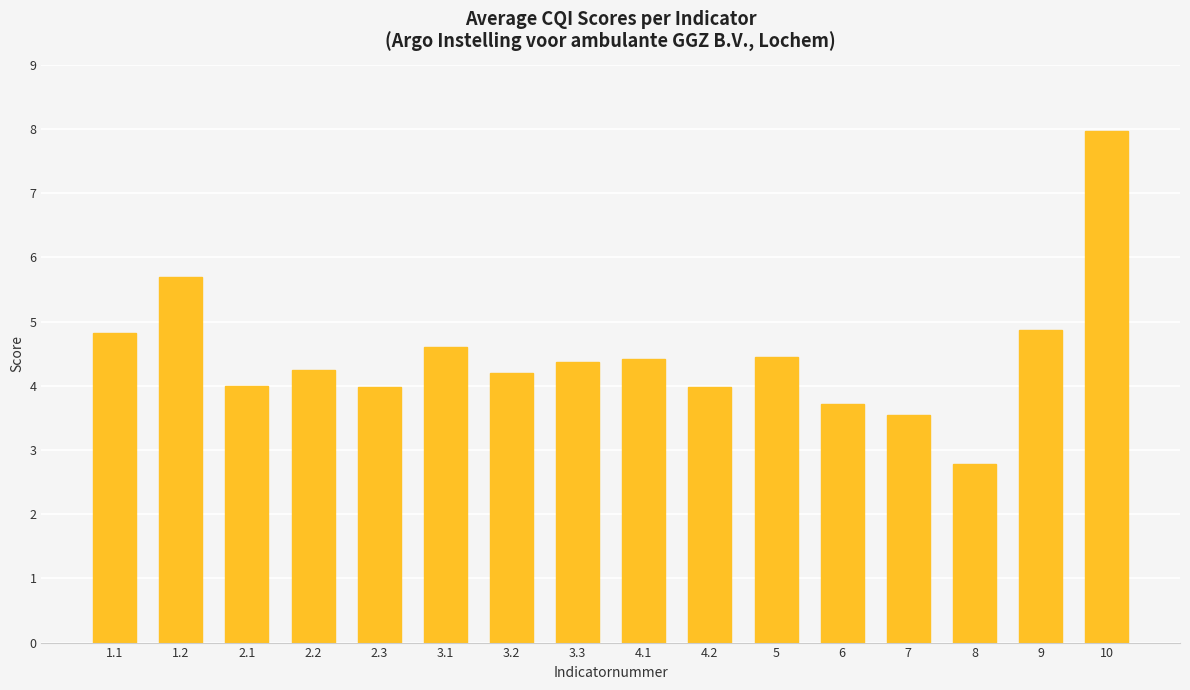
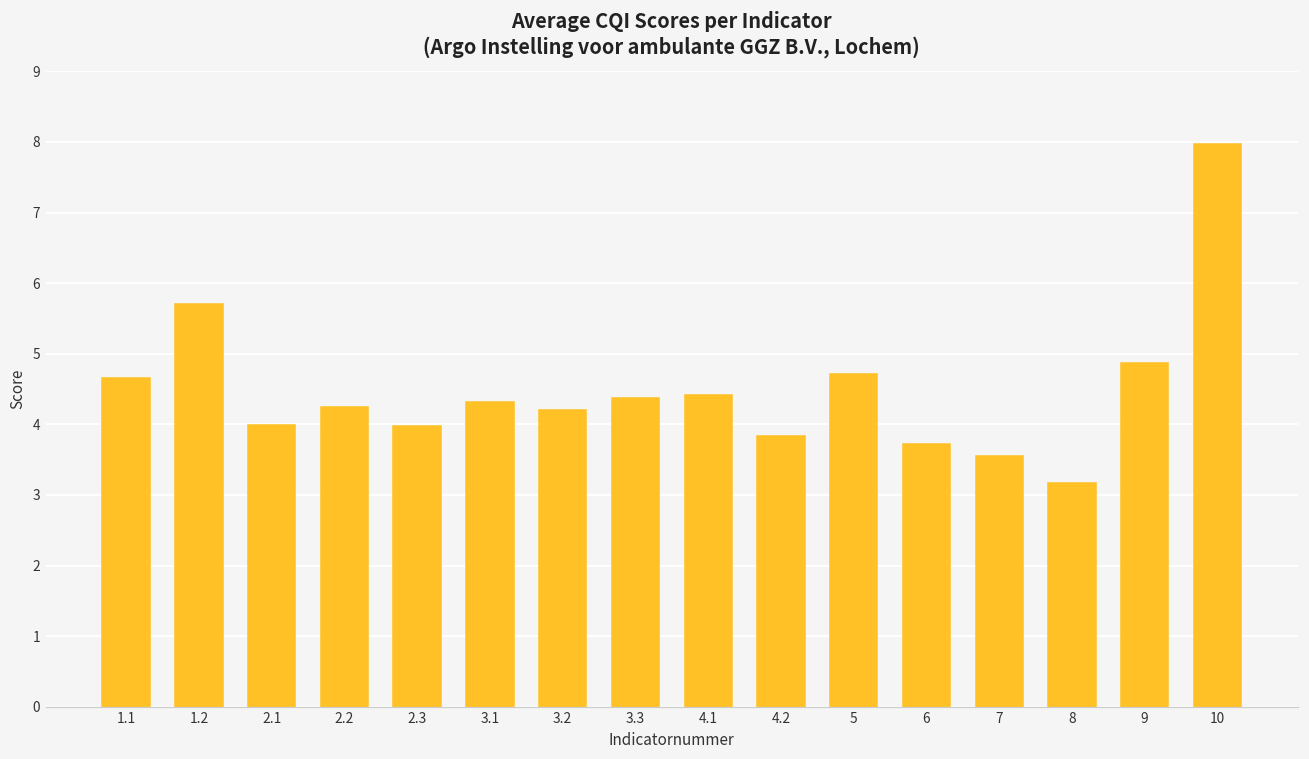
1.1: 4.8 -> 4.7
3.1: 4.6 -> 4.3
4.2: 4.0 -> 3.8
5: 4.5 -> 4.7
8: 2.8 -> 3.2
